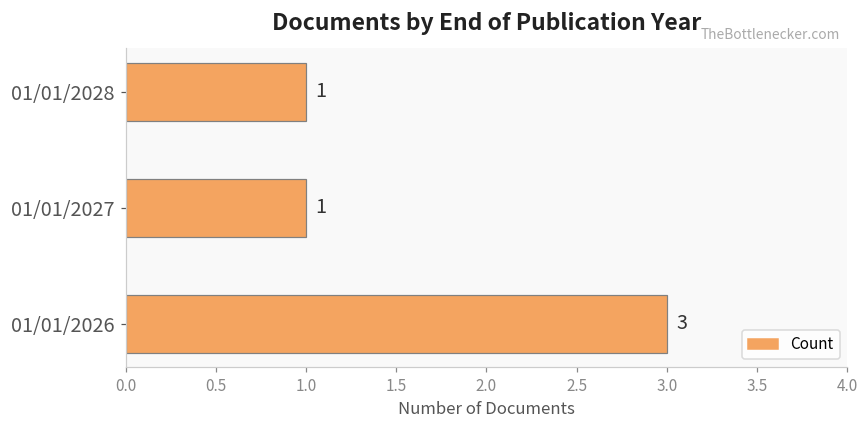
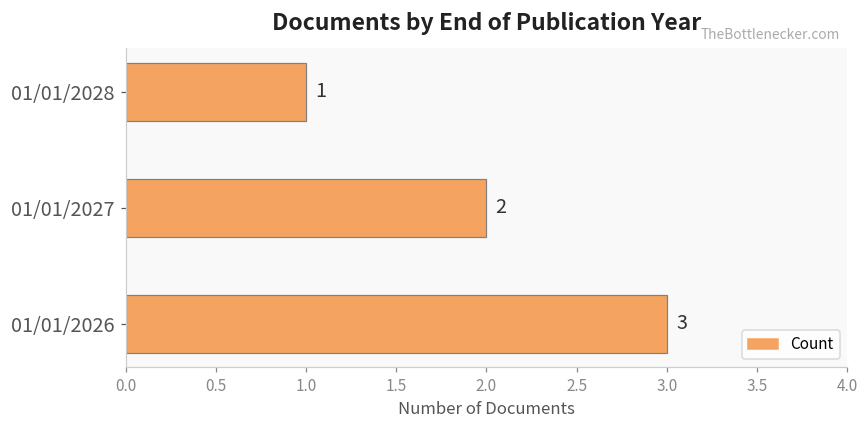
01/01/2027: 1 -> 2
